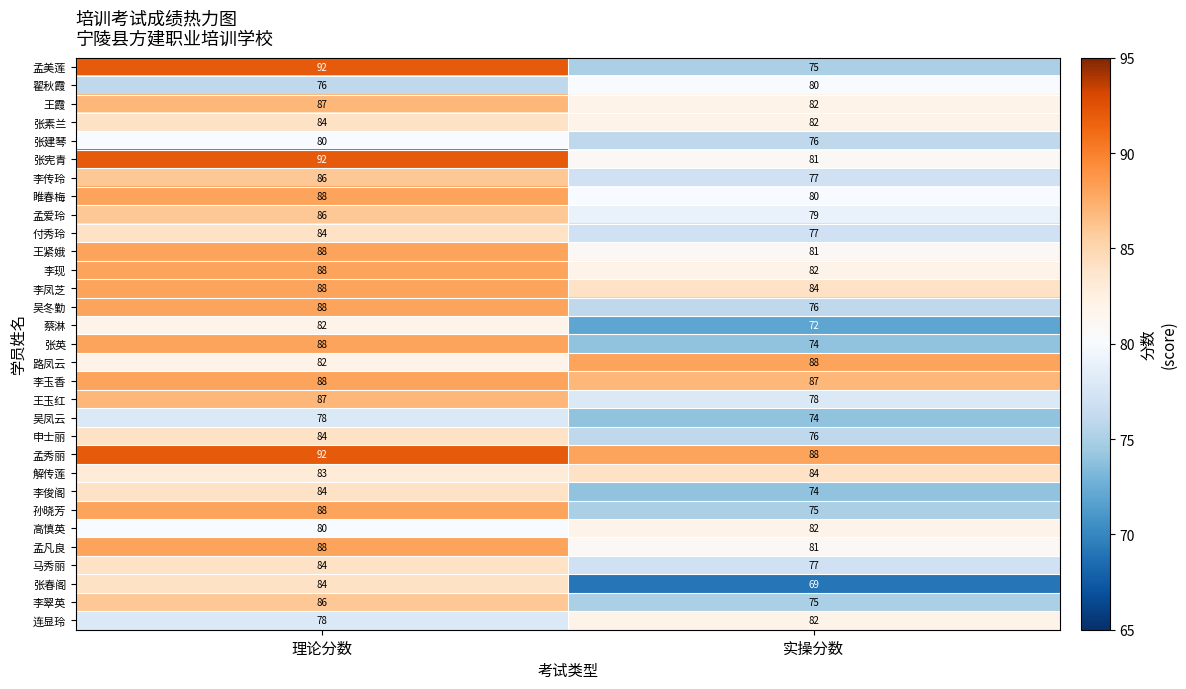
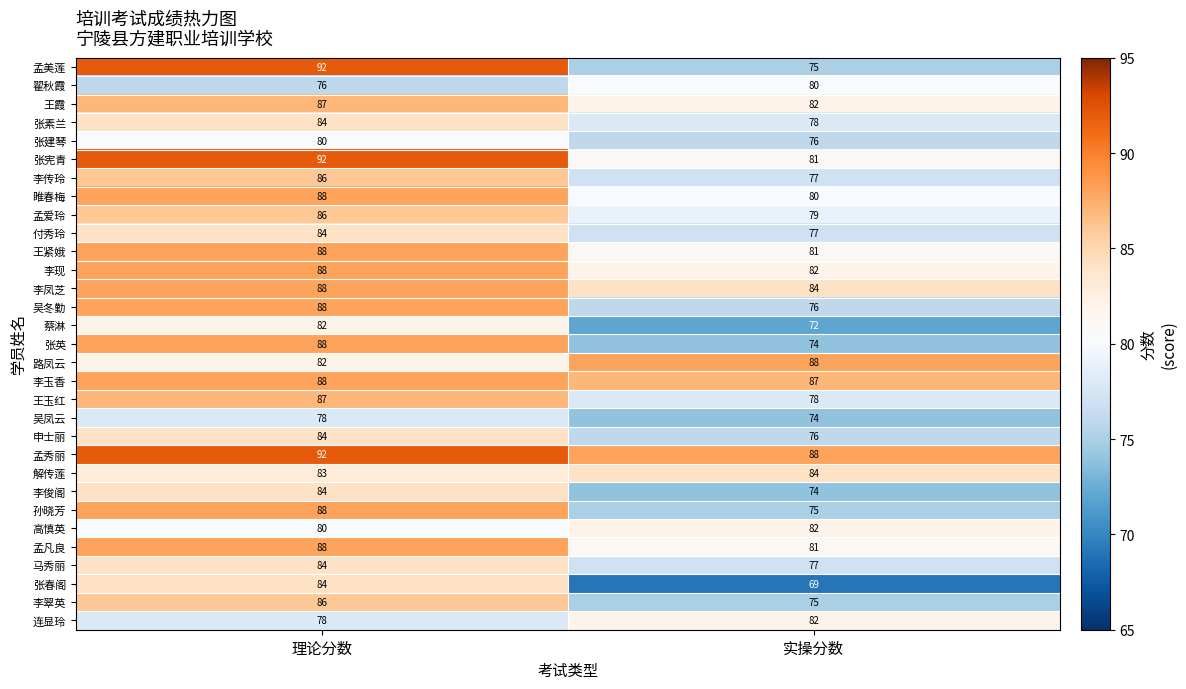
张素兰, 实操分数: 82 -> 78
